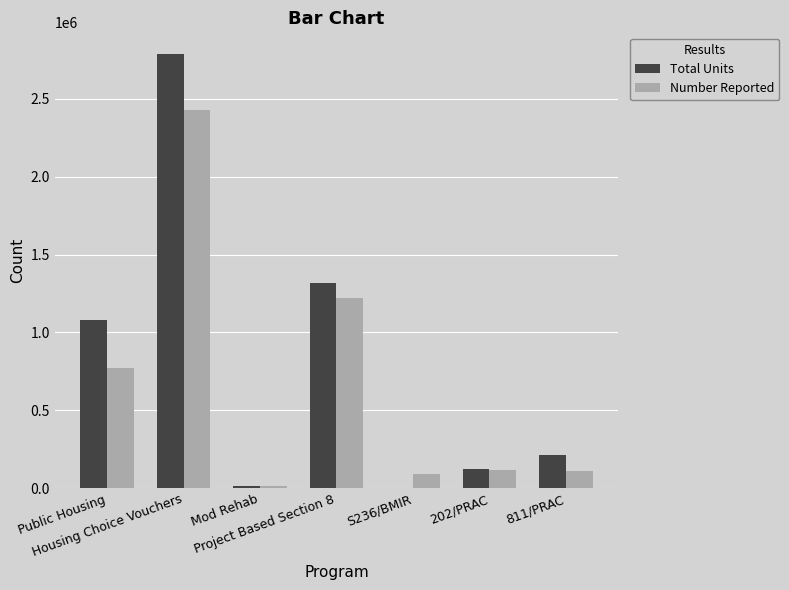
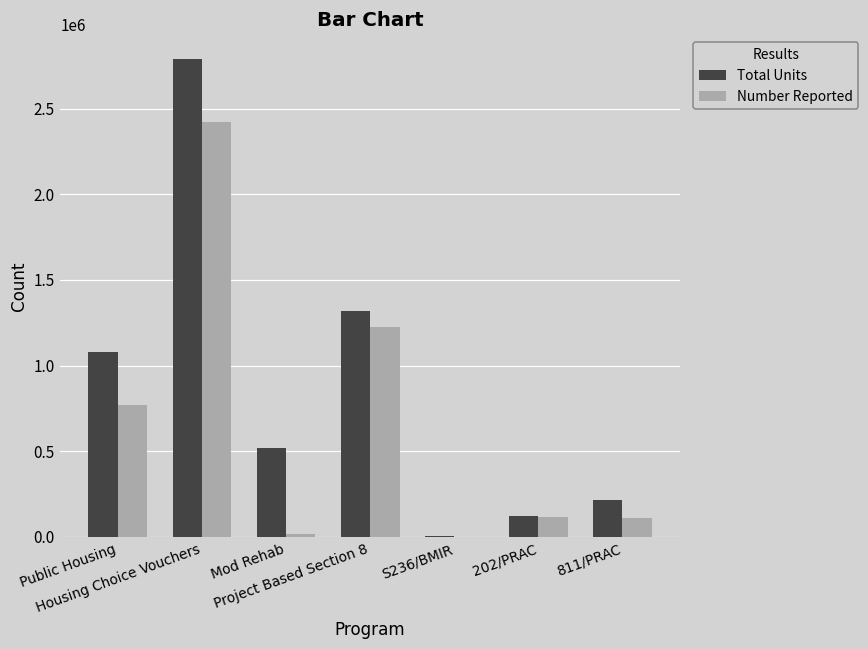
Total Units, Mod Rehab: 10000 -> 520000
Number Reported, S236/BMIR: 90000 -> 0
